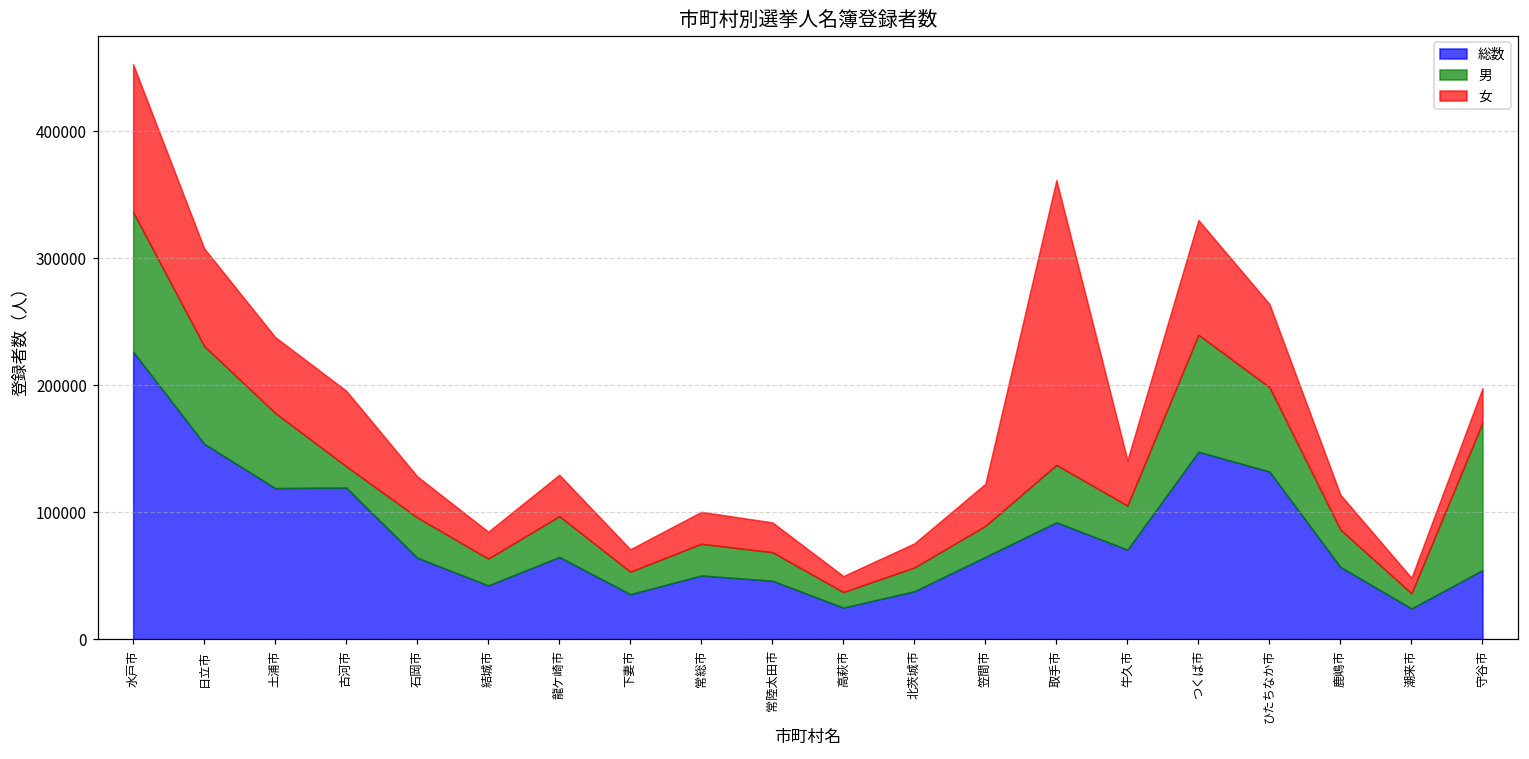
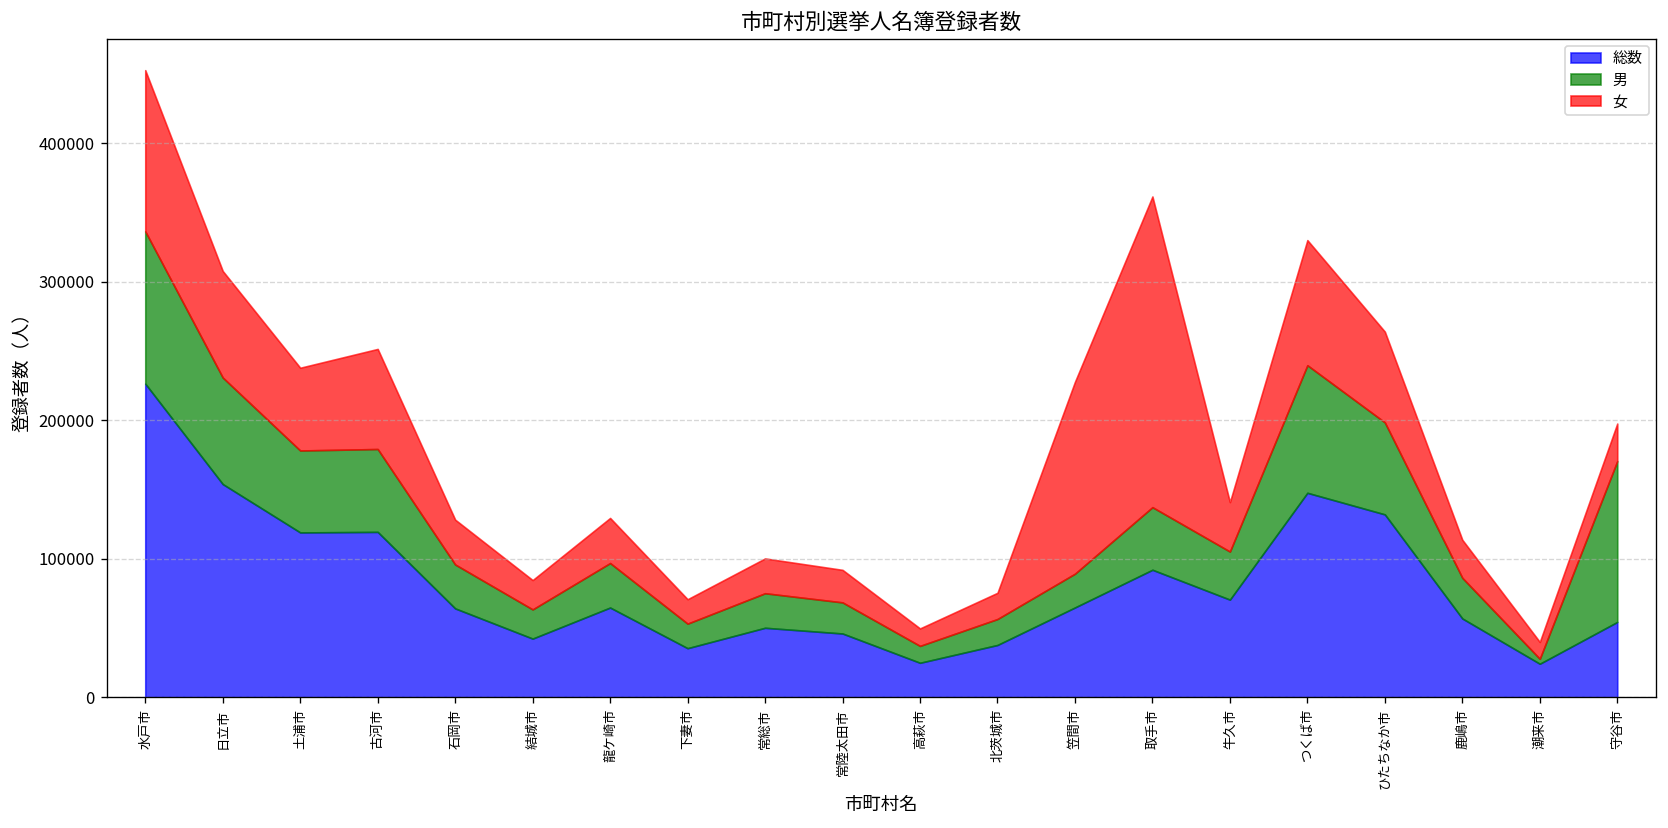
男, 古河市: 17000 -> 60000
女, 古河市: 59000 -> 72000
女, 笠間市: 33000 -> 139000
男, 潮来市: 12000 -> 4000
